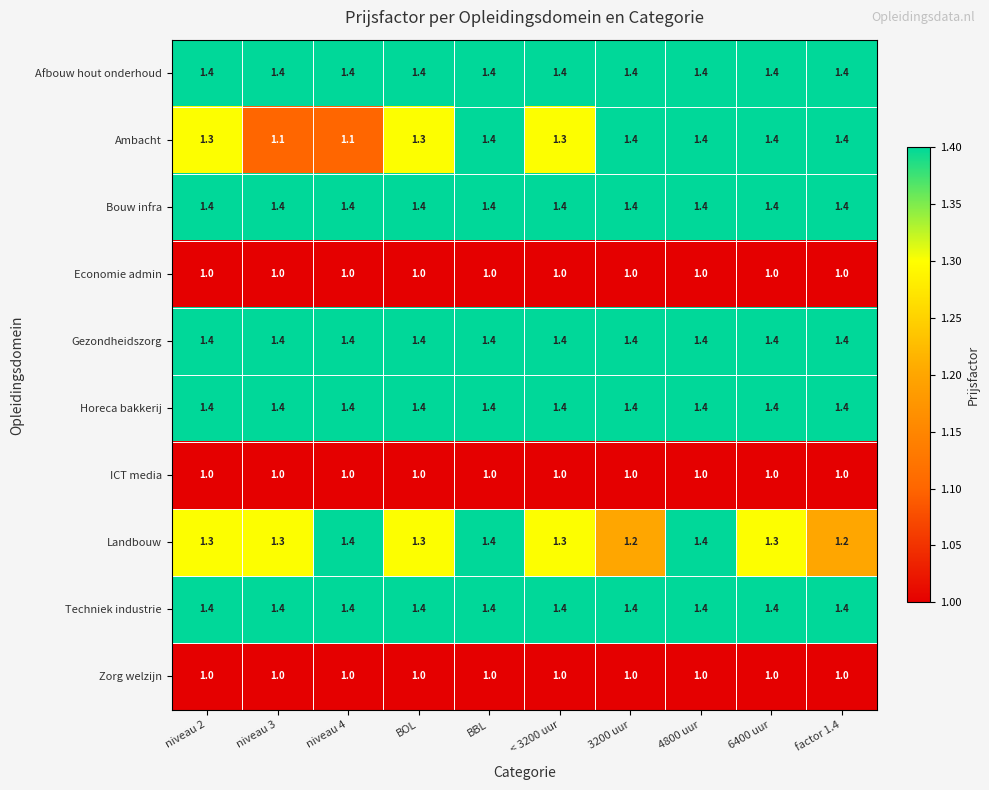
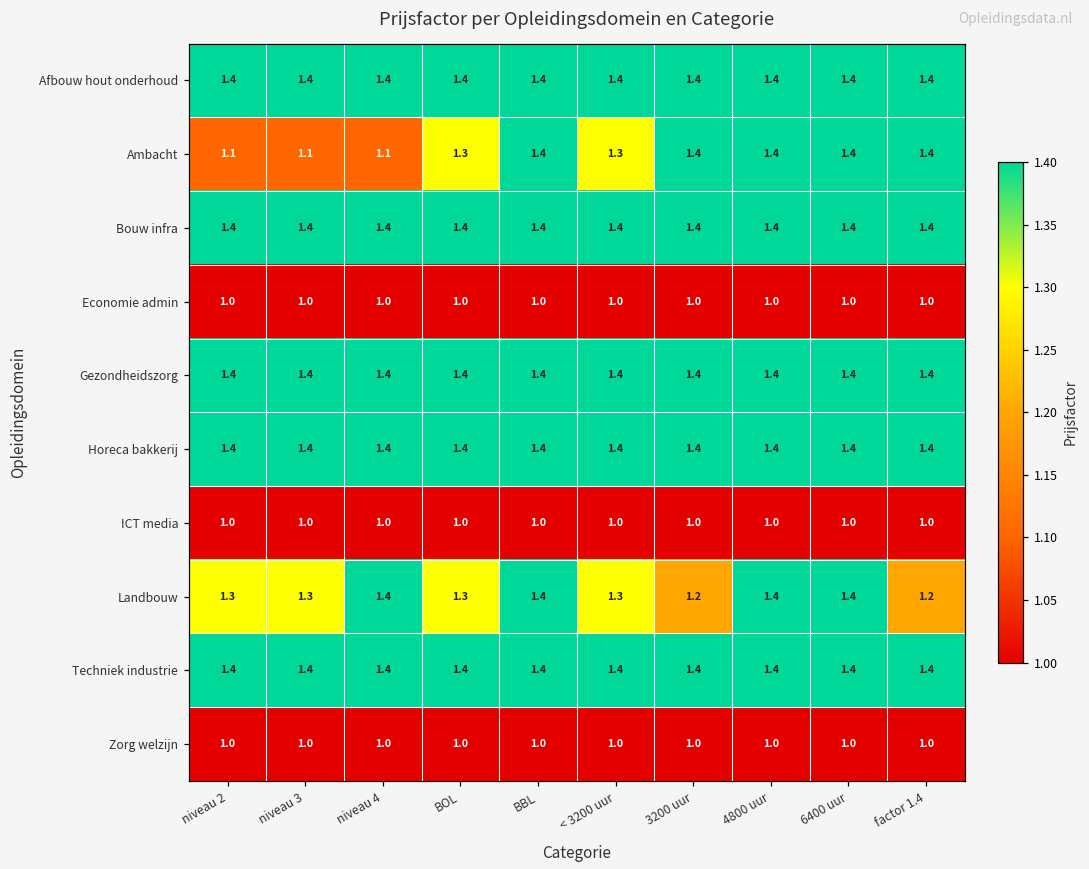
Ambacht, niveau 2: 1.3 -> 1.1
Landbouw, 6400 uur: 1.3 -> 1.4
